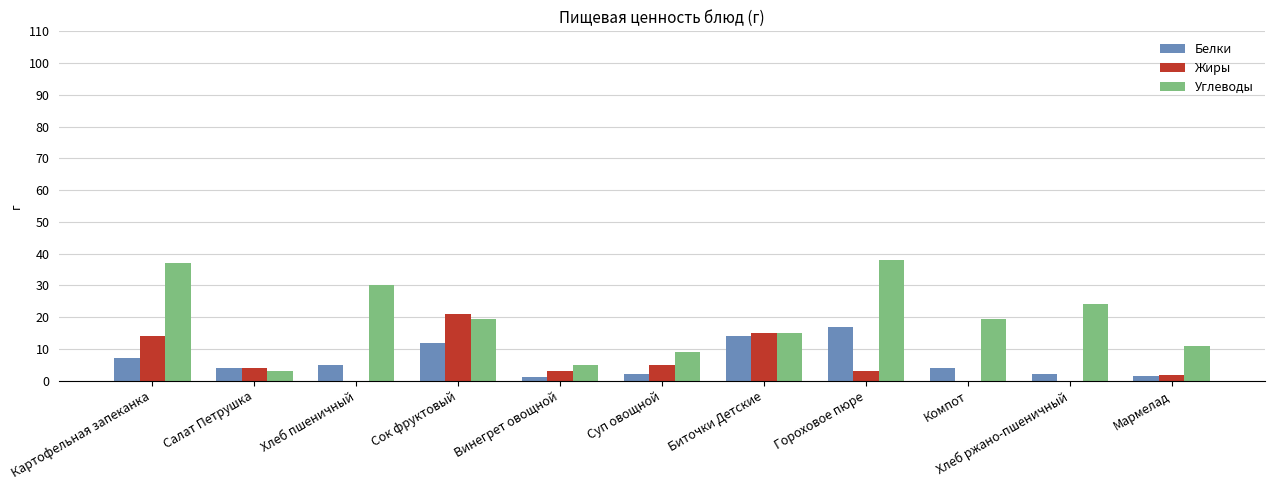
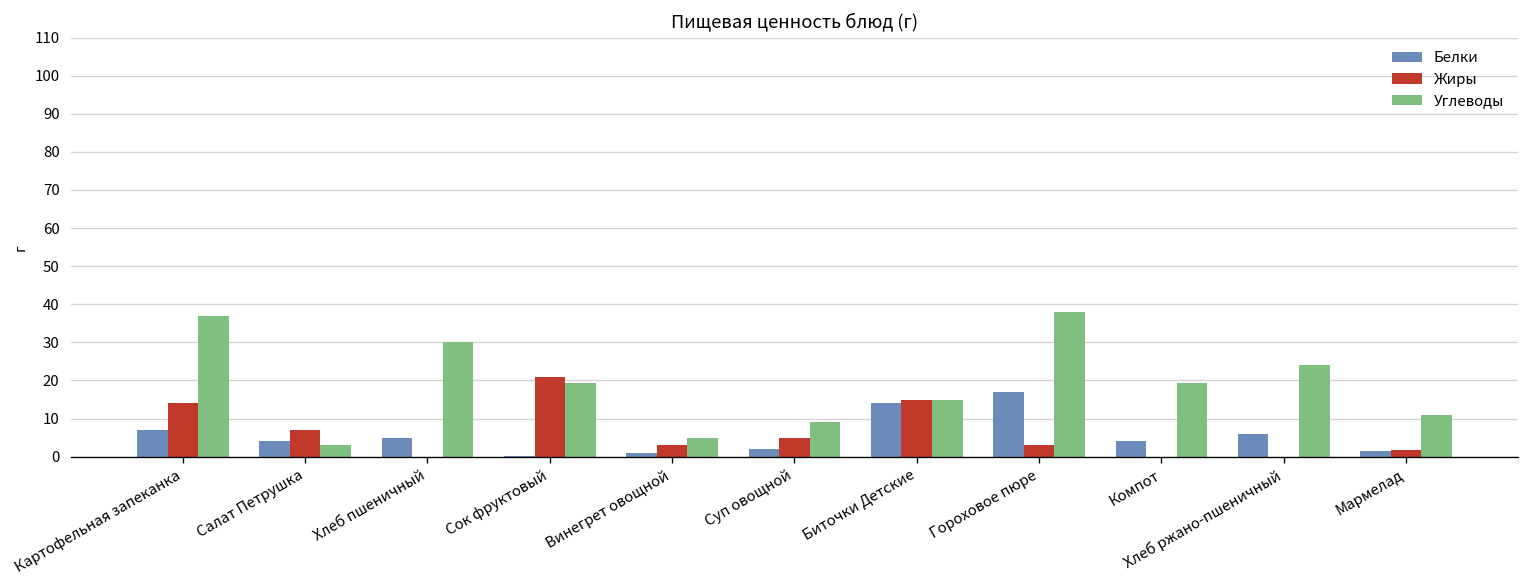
Жиры, Салат Петрушка: 4 -> 7
Белки, Сок фруктовый: 12 -> 0
Белки, Хлеб ржано-пшеничный: 2 -> 6
